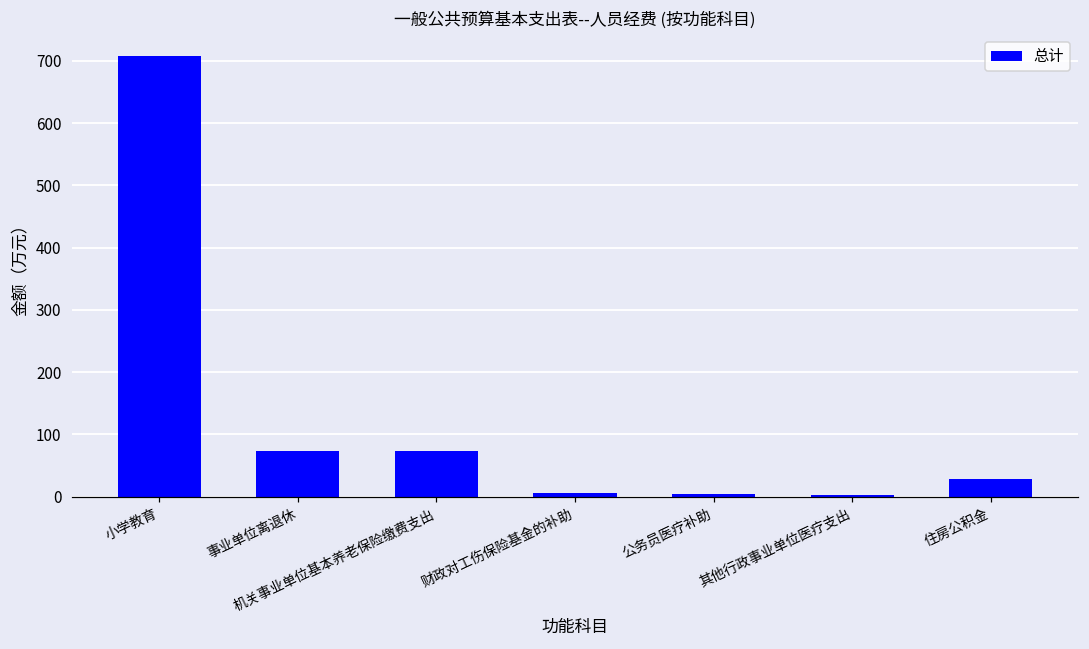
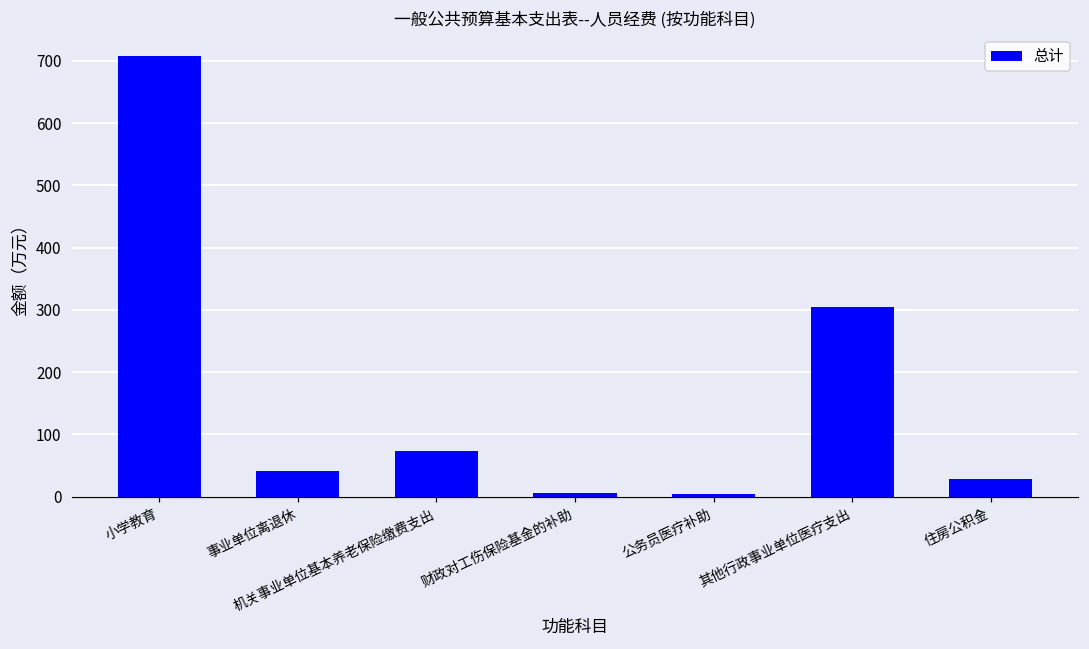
事业单位离退休: 70 -> 40
其他行政事业单位医疗支出: 0 -> 300
